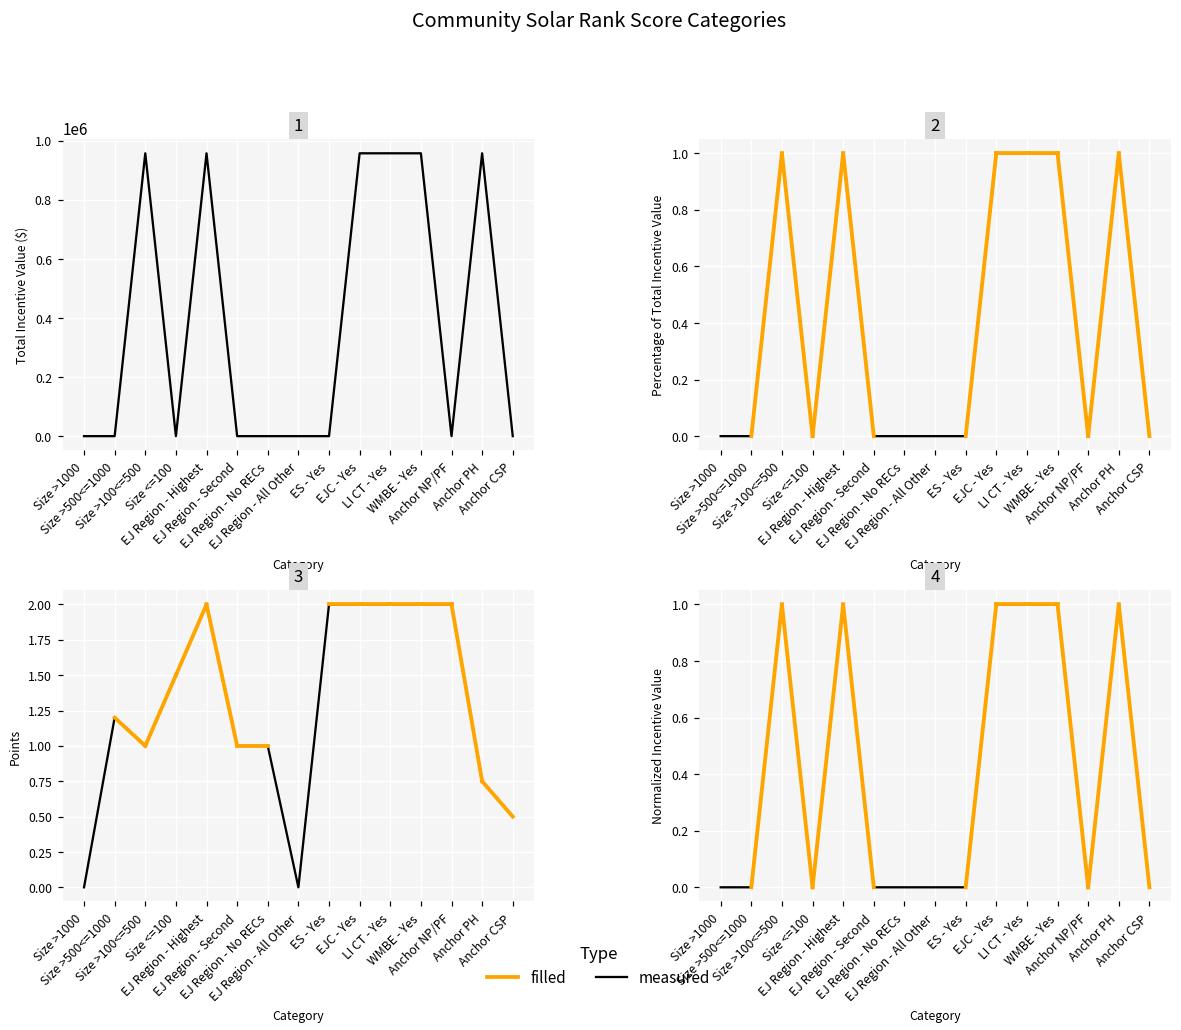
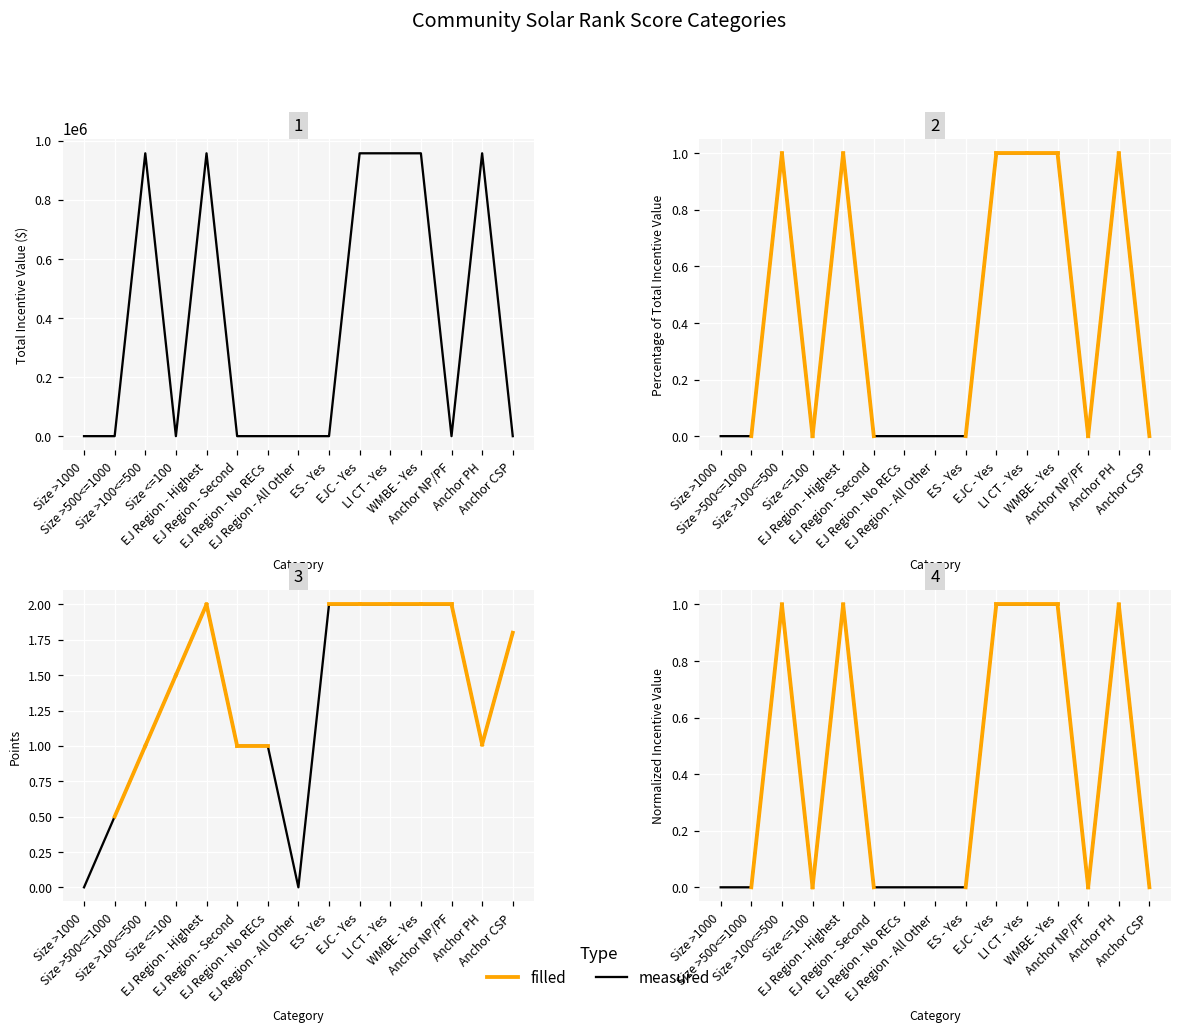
3, measured, Size >500<=1000: 1.2 -> 0.5
3, measured, Anchor PH: 0.75 -> 1.01
3, measured, Anchor CSP: 0.5 -> 1.8
